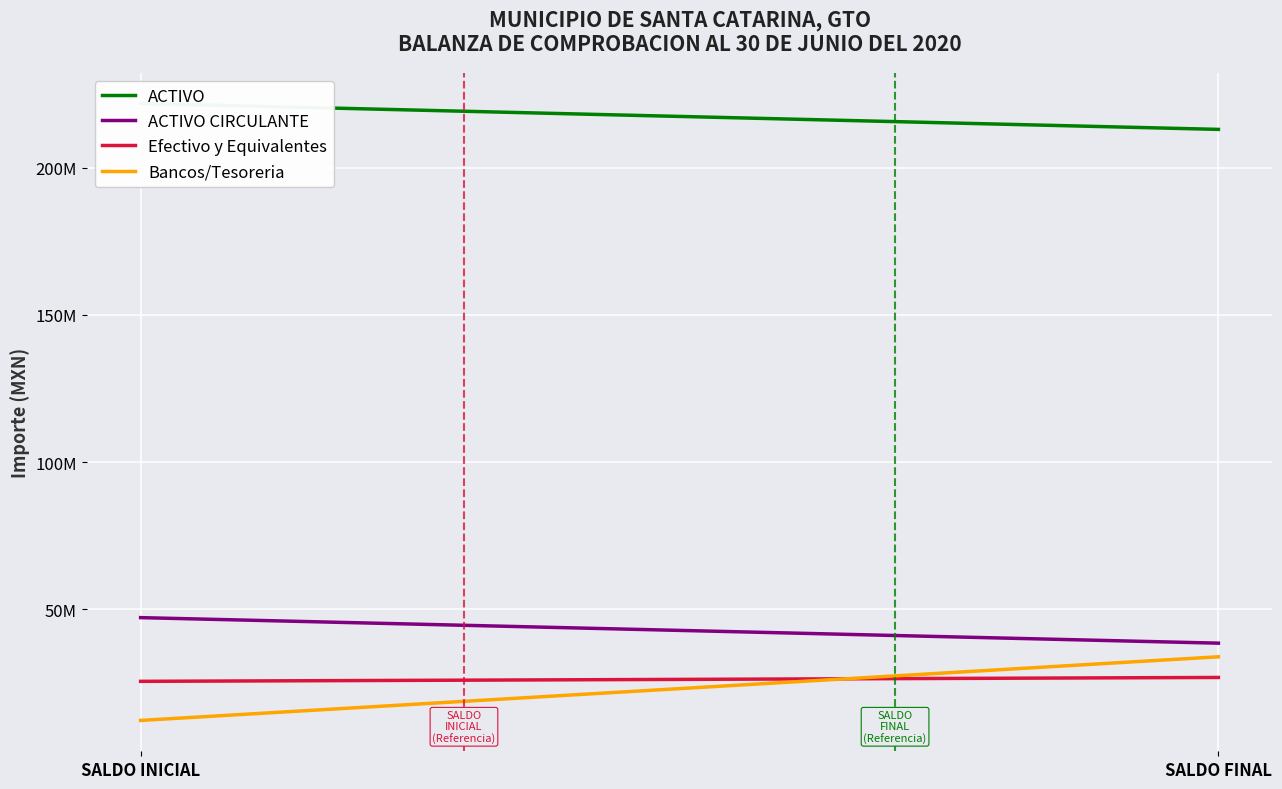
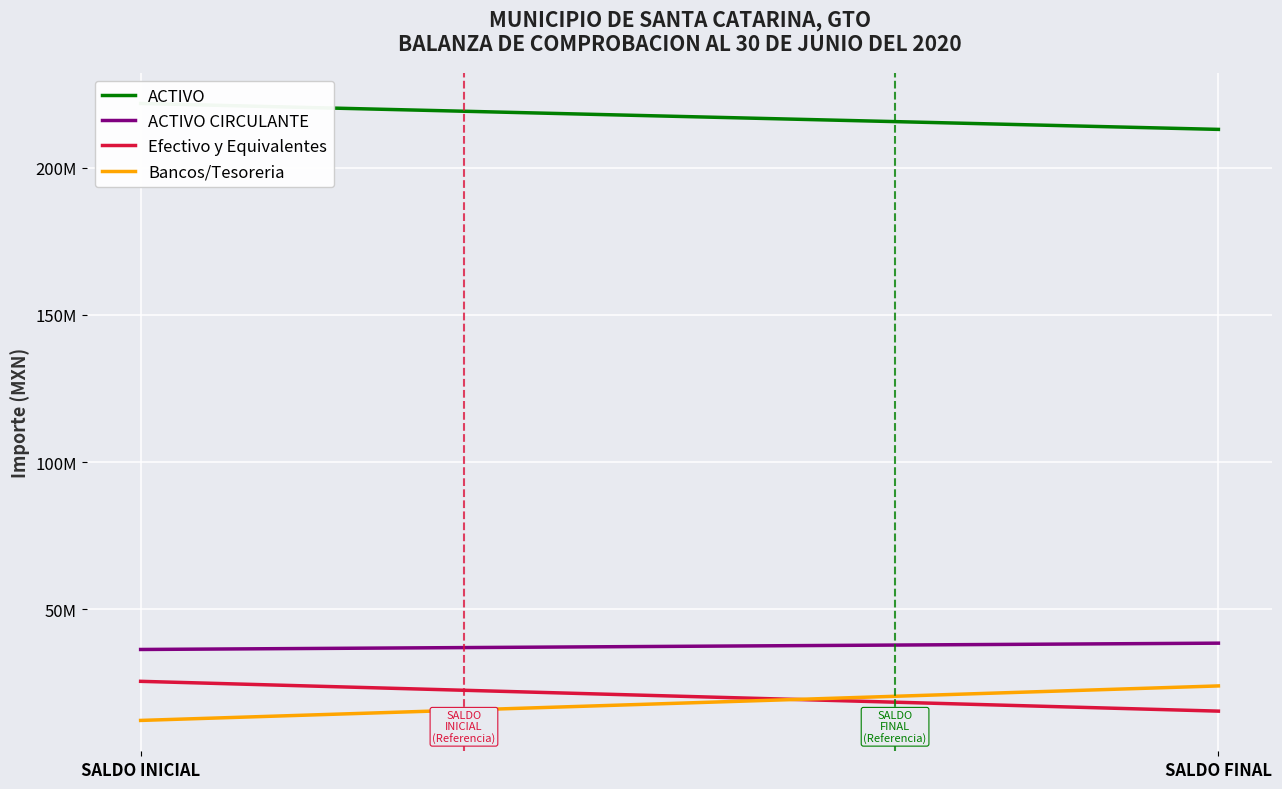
ACTIVO CIRCULANTE, SALDO INICIAL: 47000000 -> 36000000
Efectivo y Equivalentes, SALDO FINAL: 27000000 -> 15000000
Bancos/Tesoreria, SALDO FINAL: 34000000 -> 24000000
